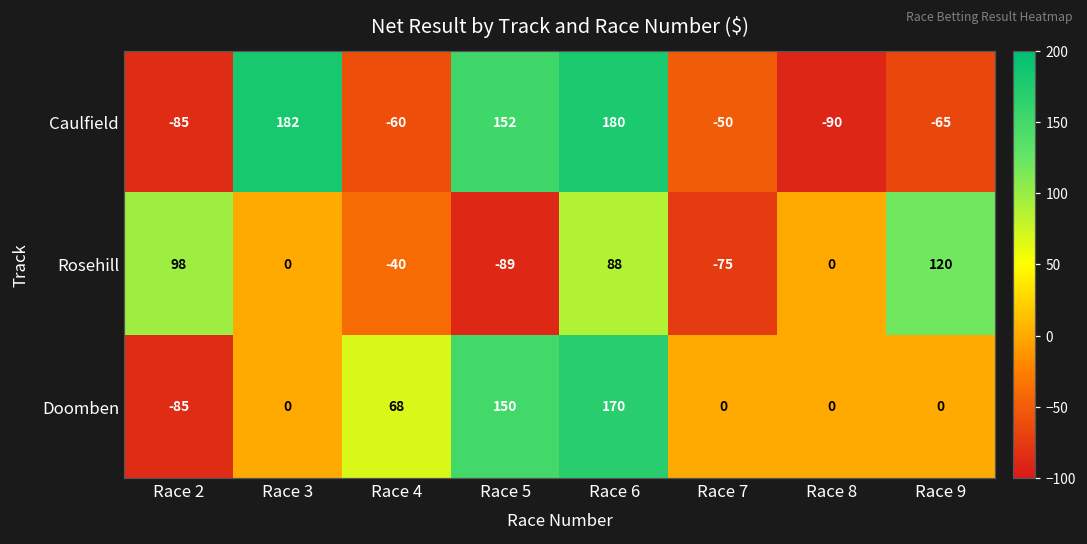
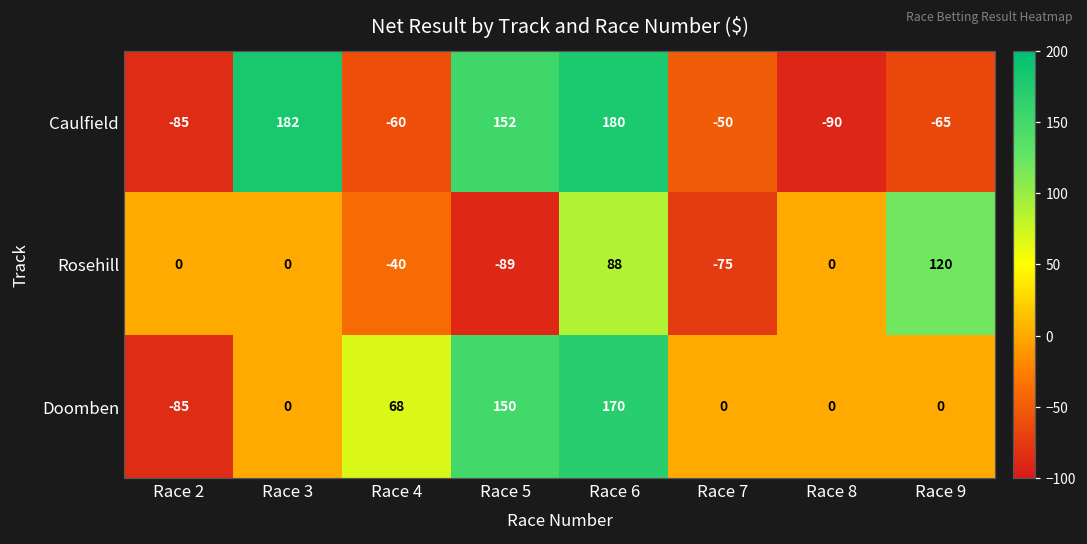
Rosehill, Race 2: 98 -> 0
